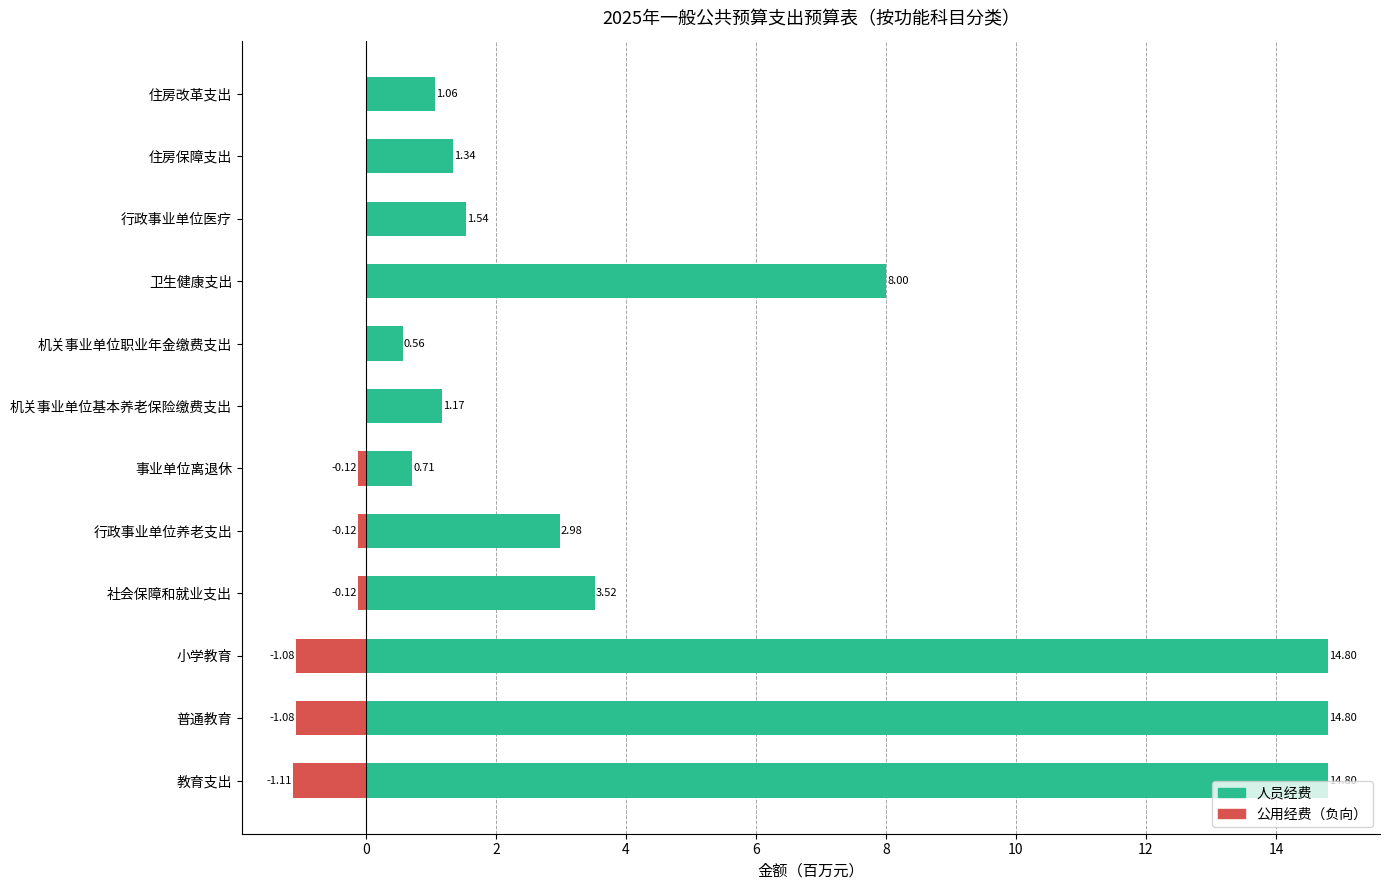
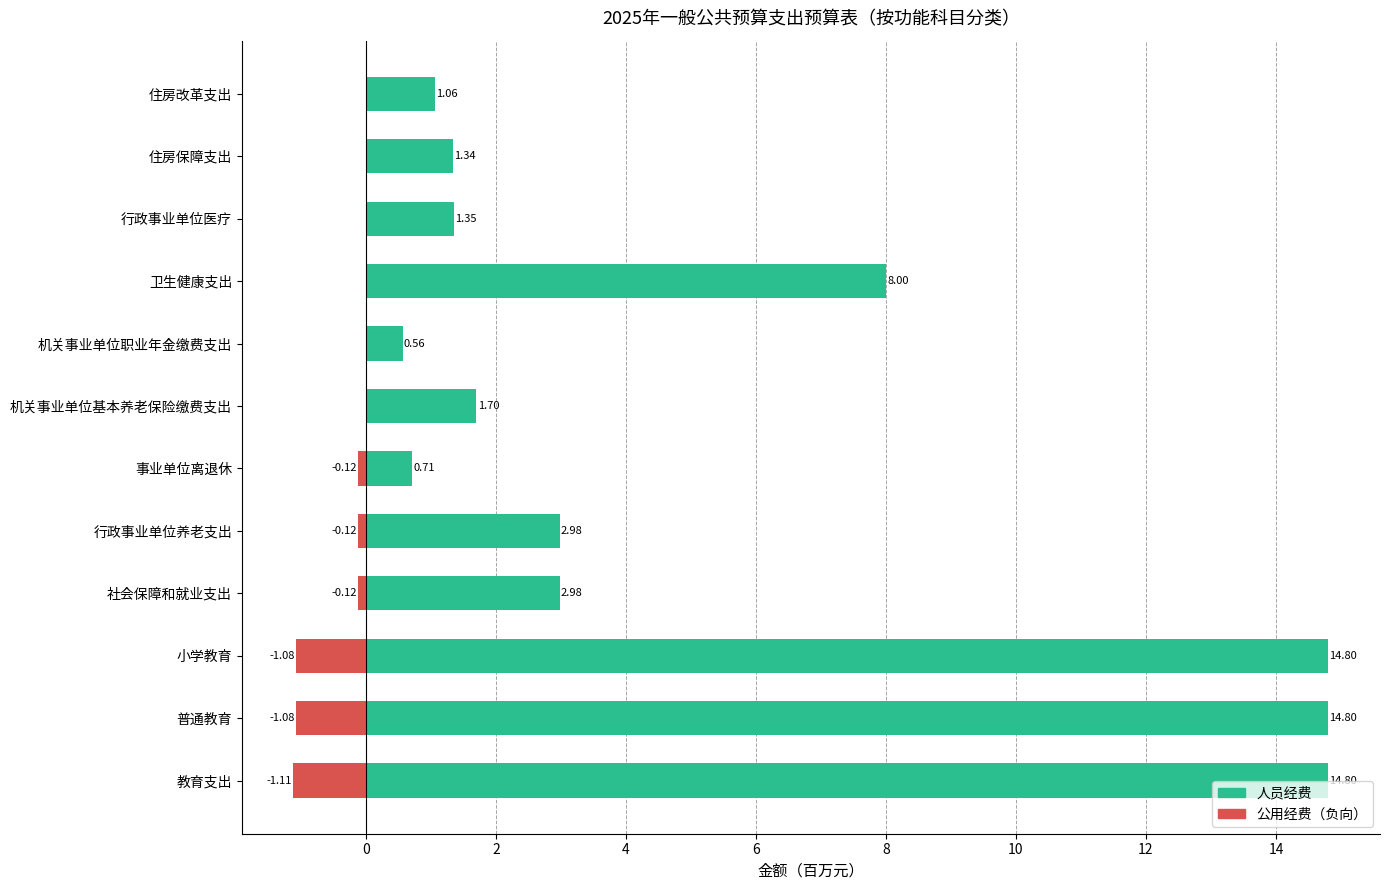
人员经费, 行政事业单位医疗: 1.54 -> 1.35
人员经费, 机关事业单位基本养老保险缴费支出: 1.17 -> 1.70
人员经费, 社会保障和就业支出: 3.52 -> 2.98
